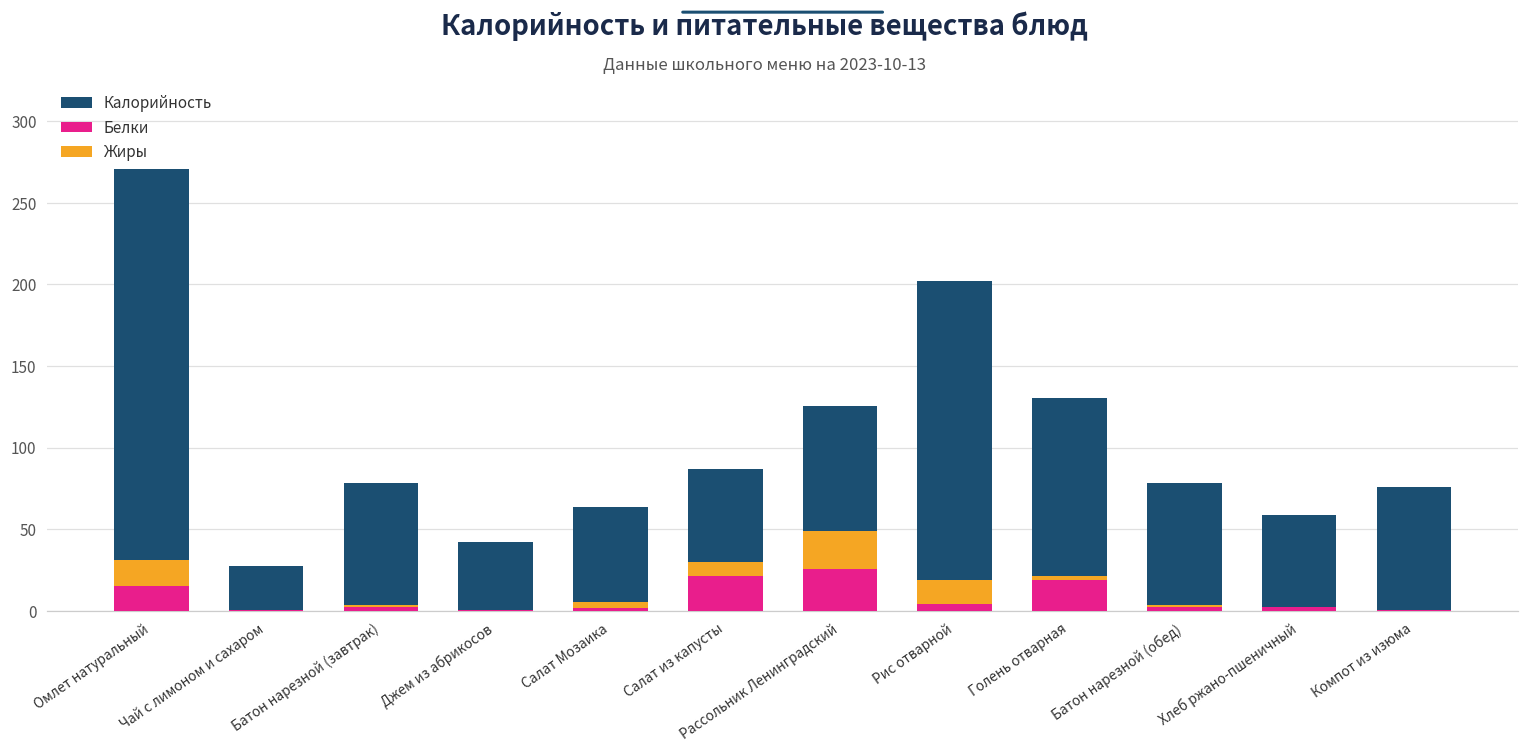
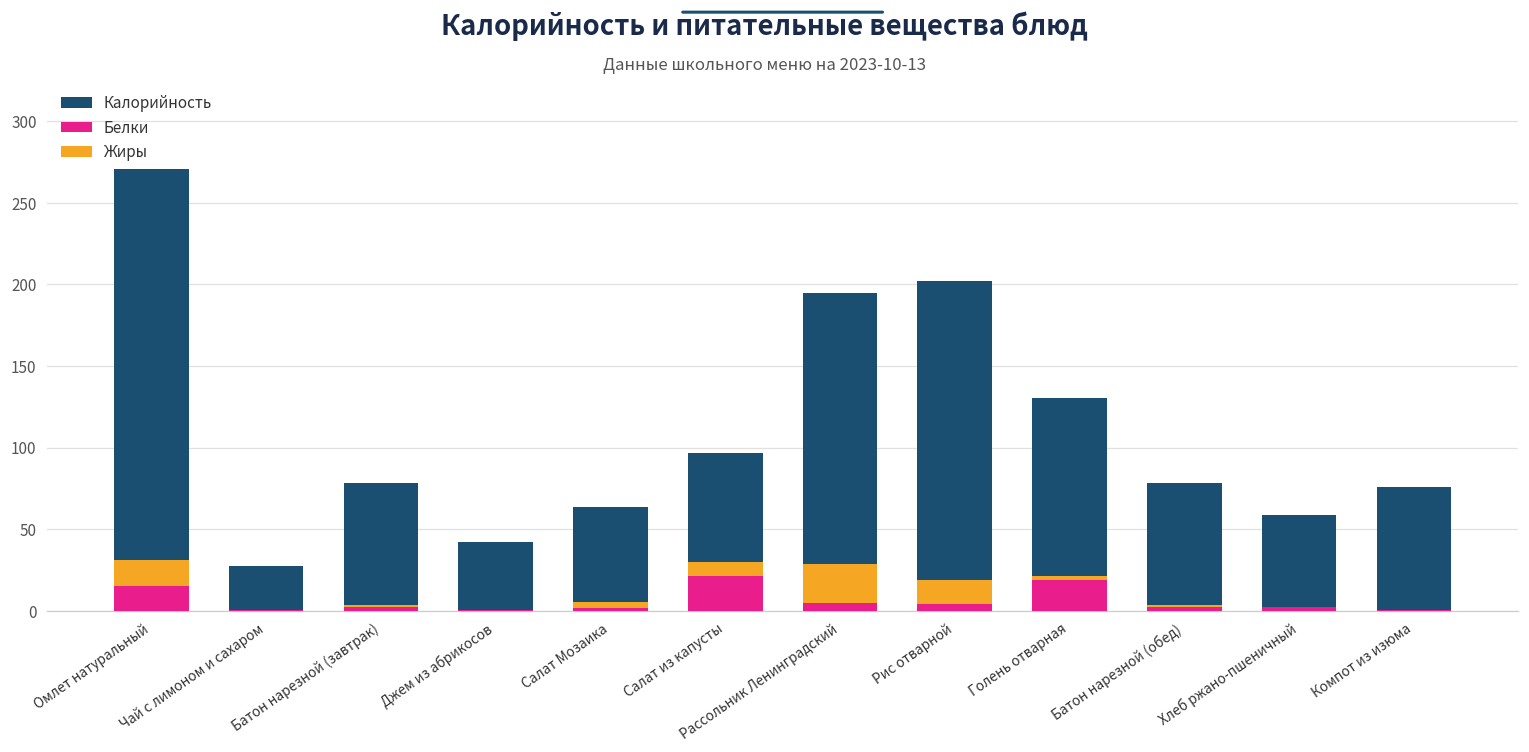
Калорийность, Салат из капусты: 87 -> 97
Калорийность, Рассольник Ленинградский: 126 -> 195
Белки, Рассольник Ленинградский: 26 -> 5
